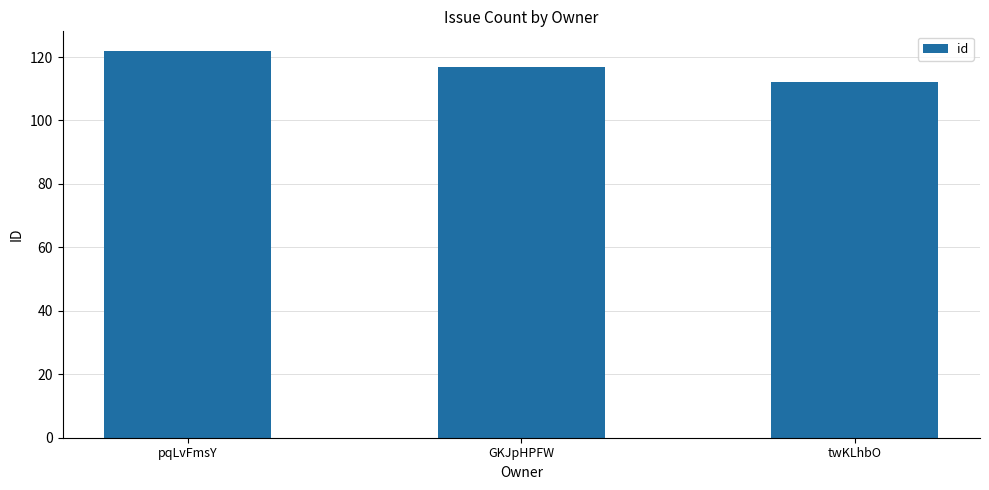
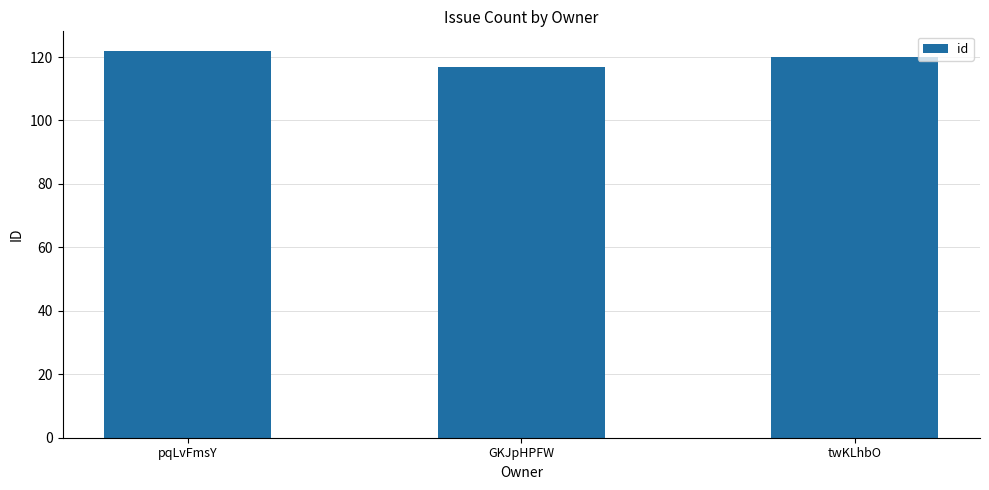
twKLhbO: 112 -> 120
